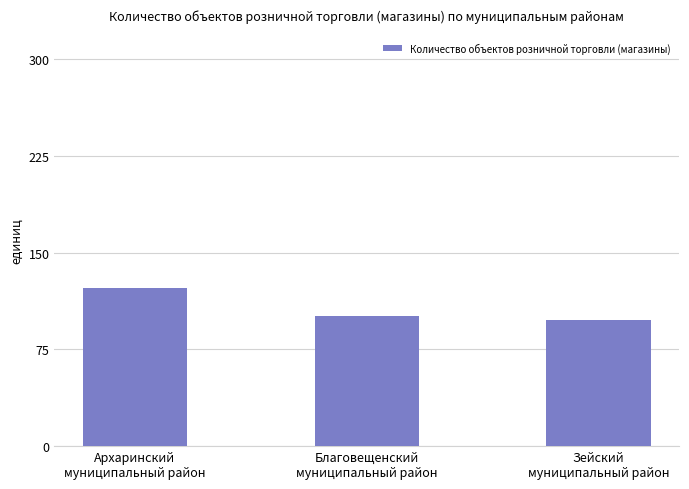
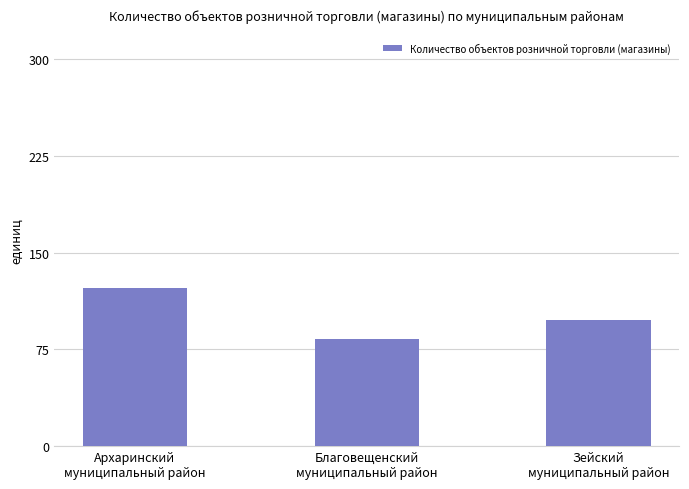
Благовещенский муниципальный район: 101 -> 83
